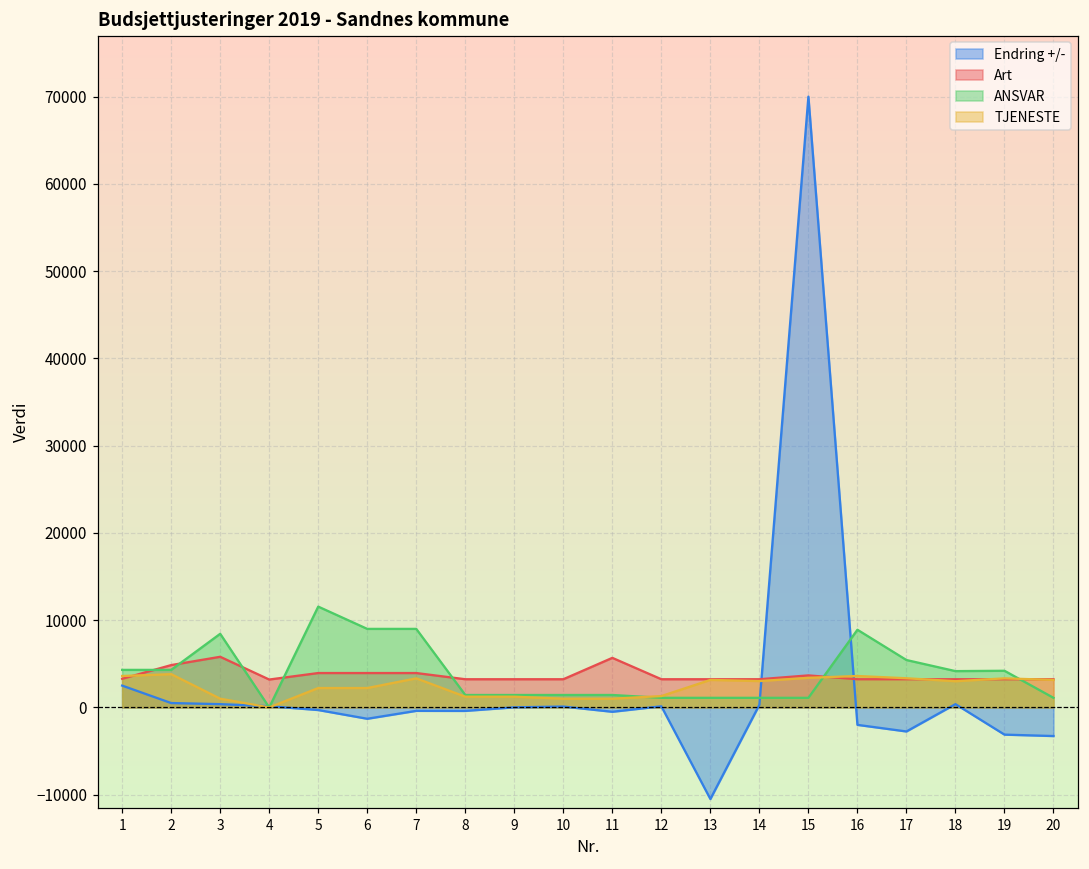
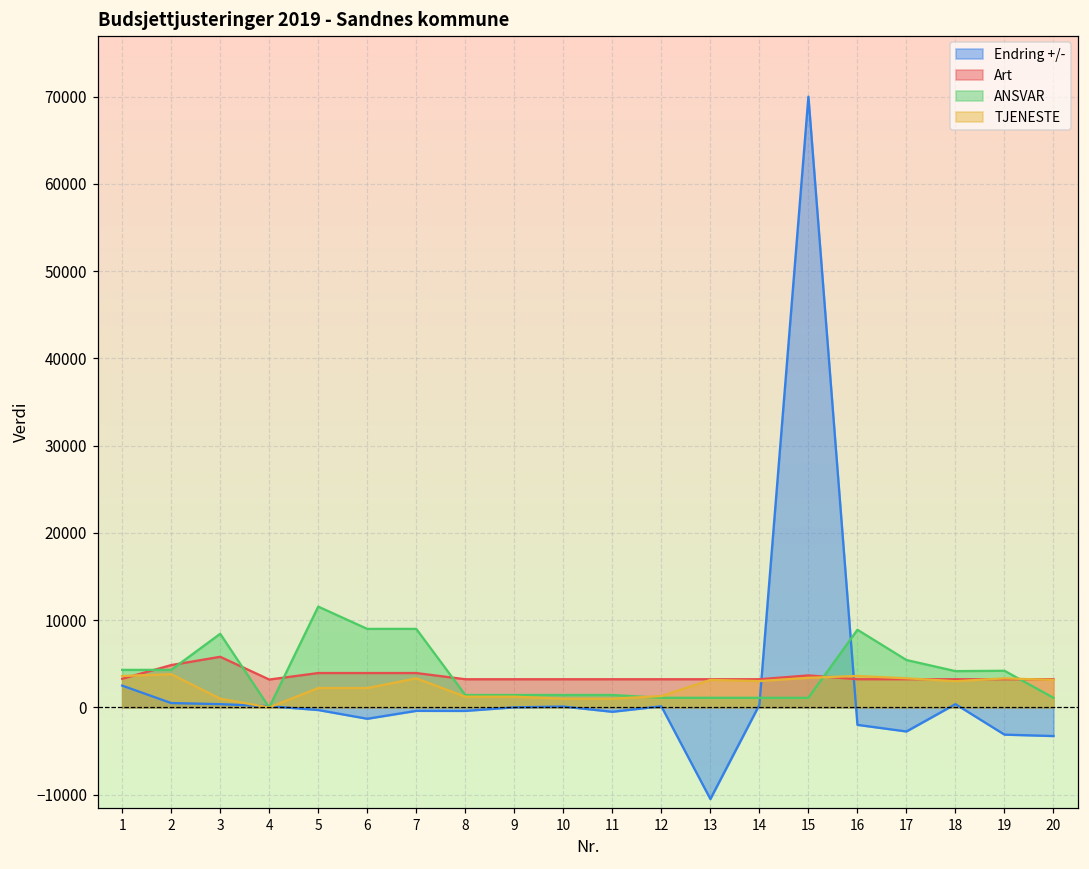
Art, 11: 6000 -> 3000
